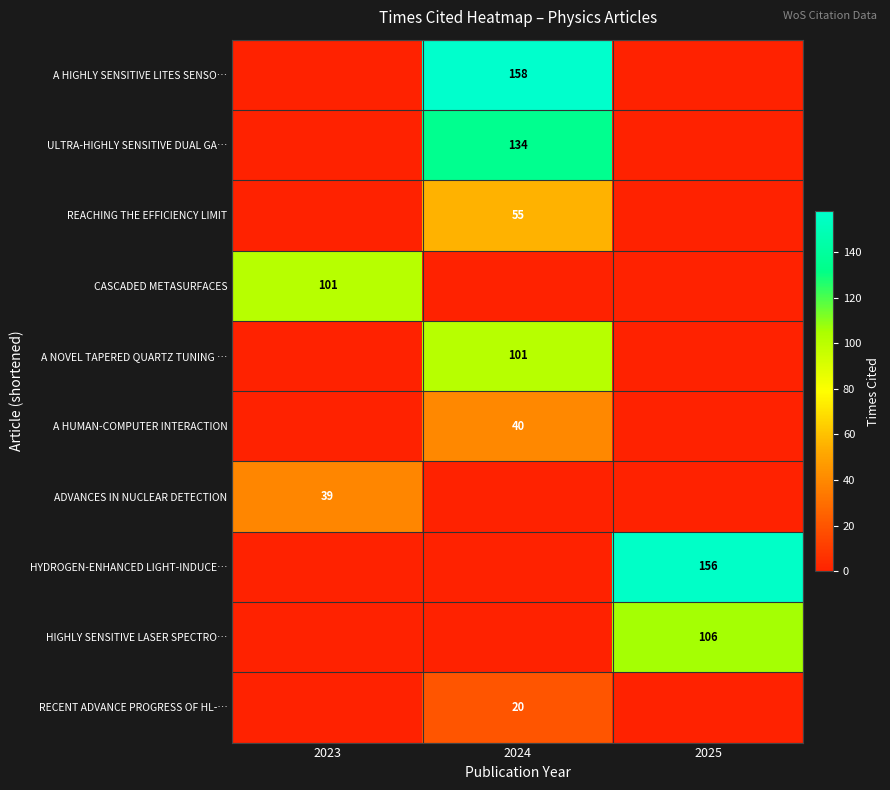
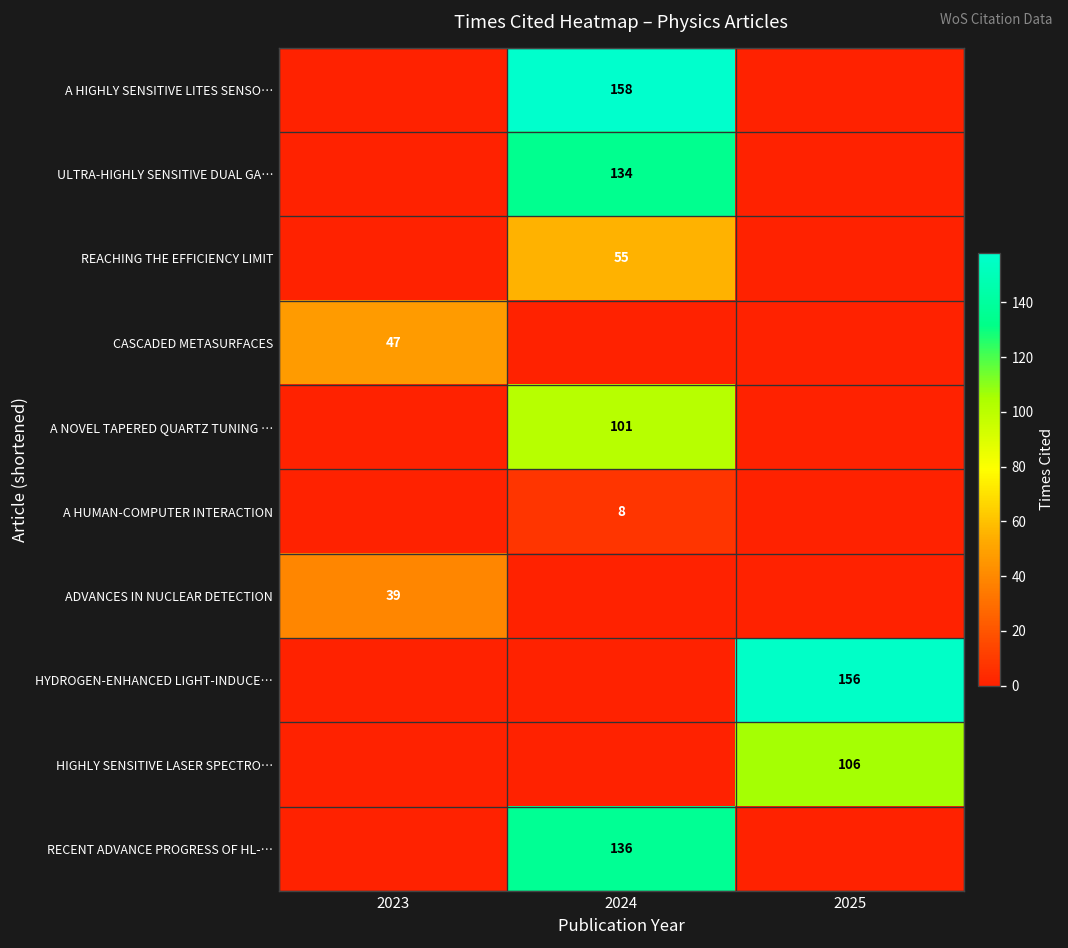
CASCADED METASURFACES, 2023: 101 -> 47
A HUMAN-COMPUTER INTERACTION, 2024: 40 -> 8
RECENT ADVANCE PROGRESS OF HL-…, 2024: 20 -> 136
